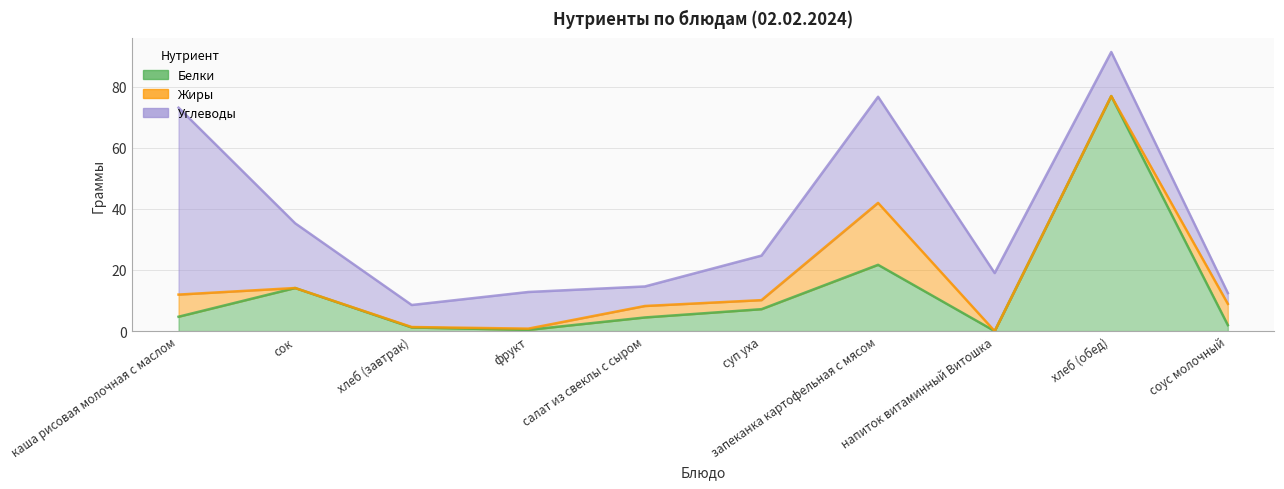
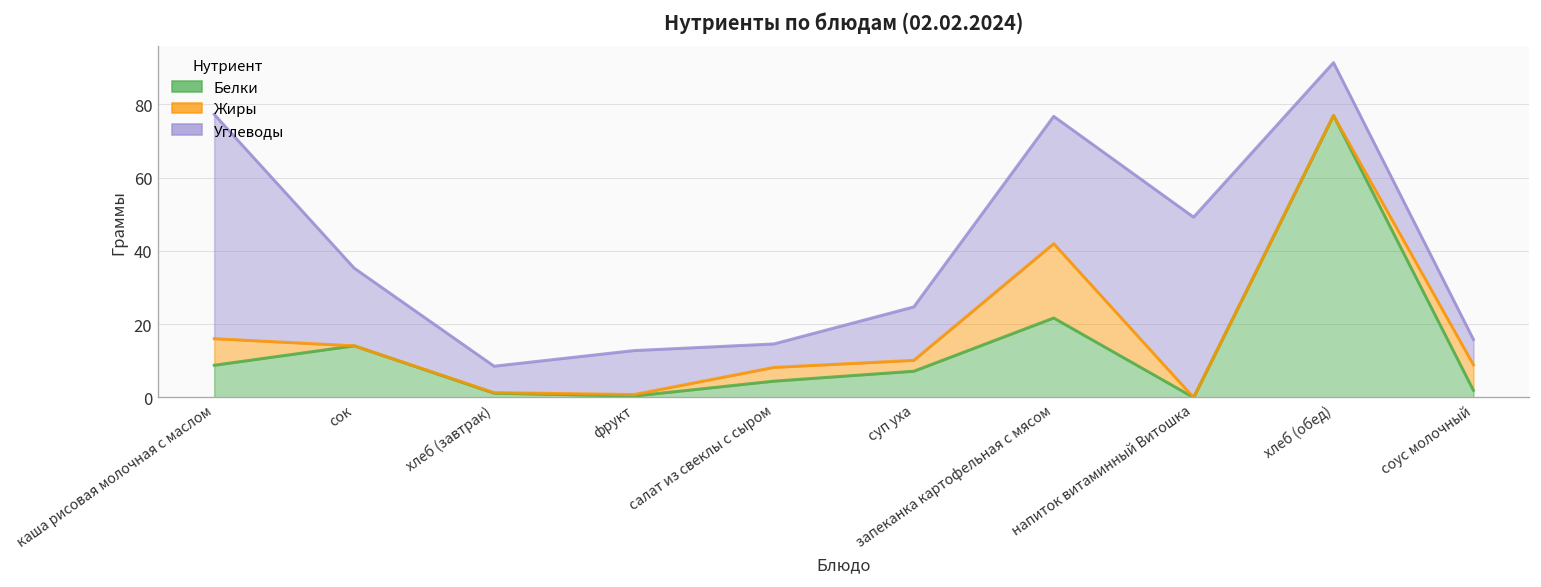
Белки, каша рисовая молочная с маслом: 5 -> 9
Углеводы, напиток витаминный Витошка: 19 -> 49
Углеводы, соус молочный: 4 -> 7
